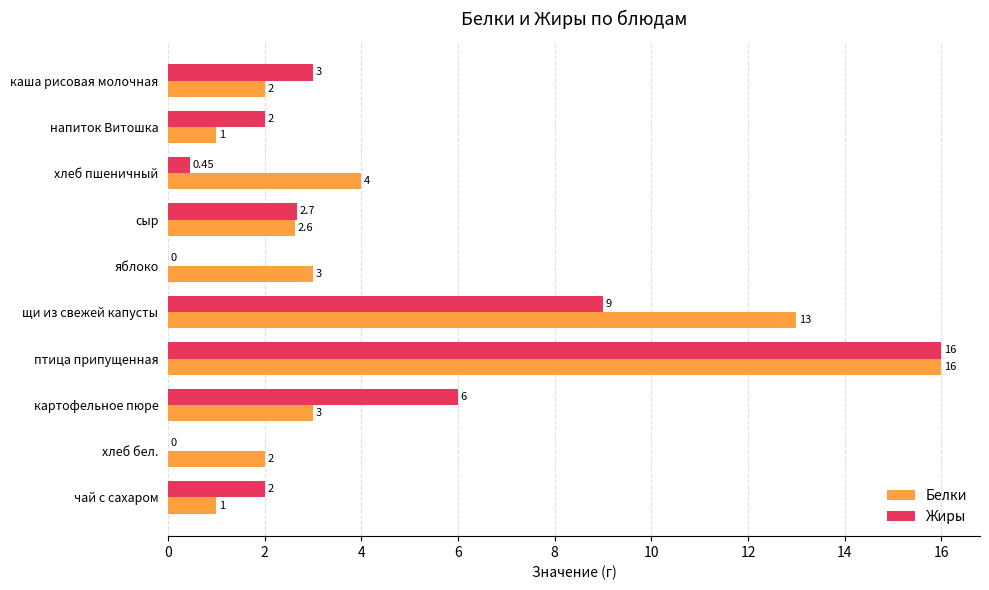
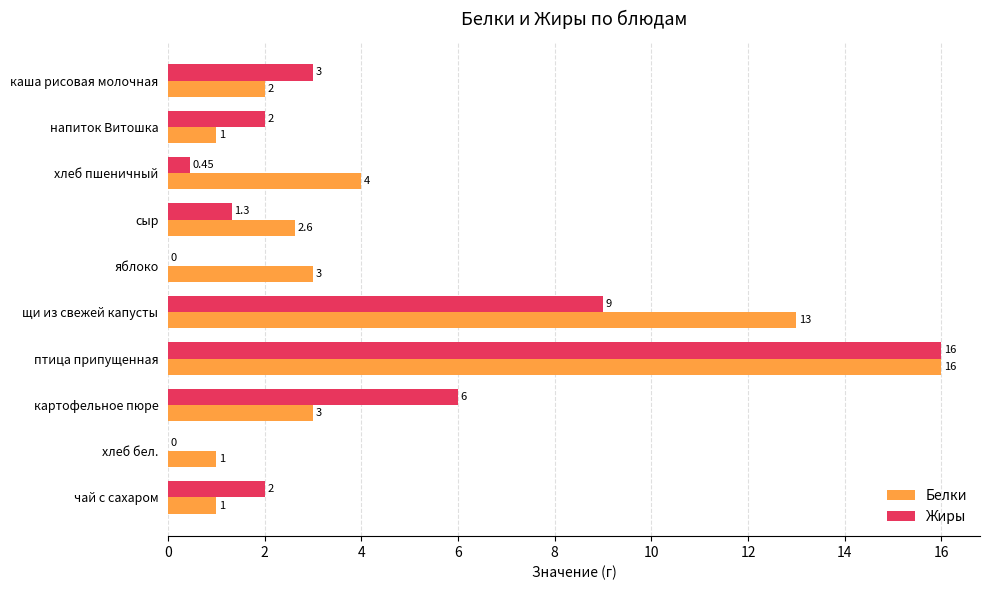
Жиры, сыр: 2.7 -> 1.3
Белки, хлеб бел.: 2 -> 1
